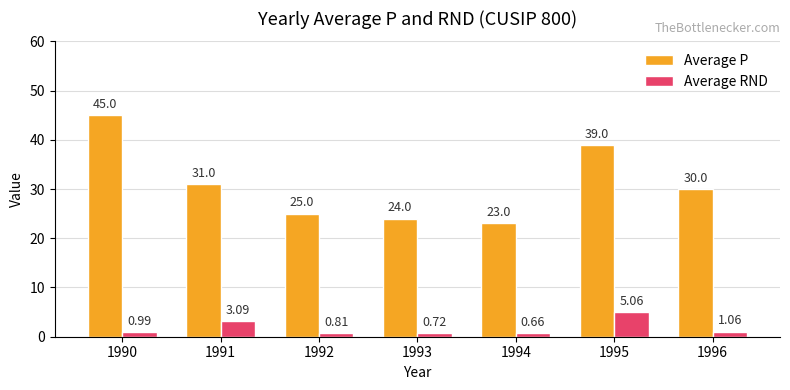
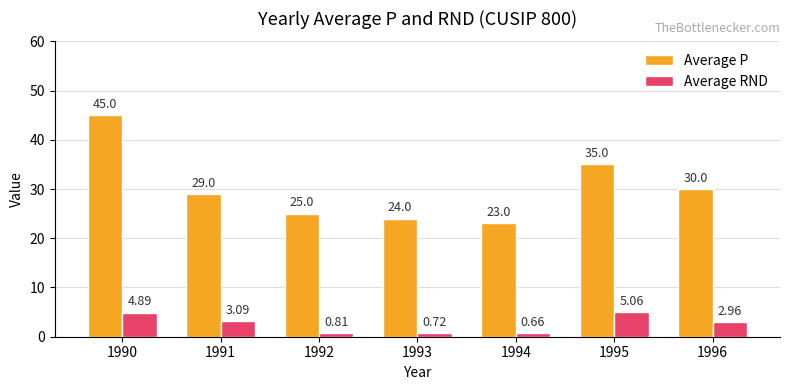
Average RND, 1990: 0.99 -> 4.89
Average P, 1991: 31.0 -> 29.0
Average P, 1995: 39.0 -> 35.0
Average RND, 1996: 1.06 -> 2.96
